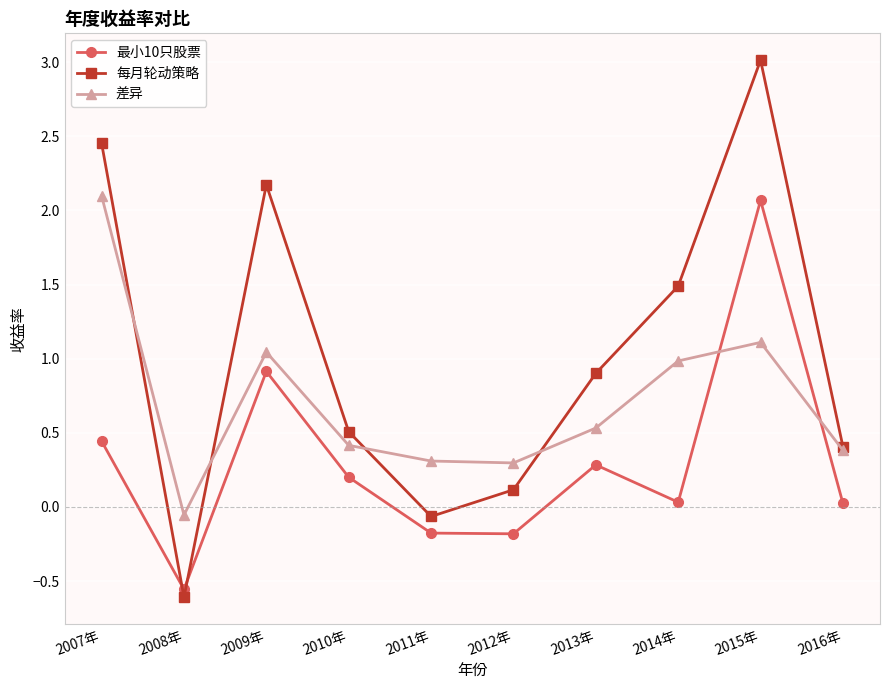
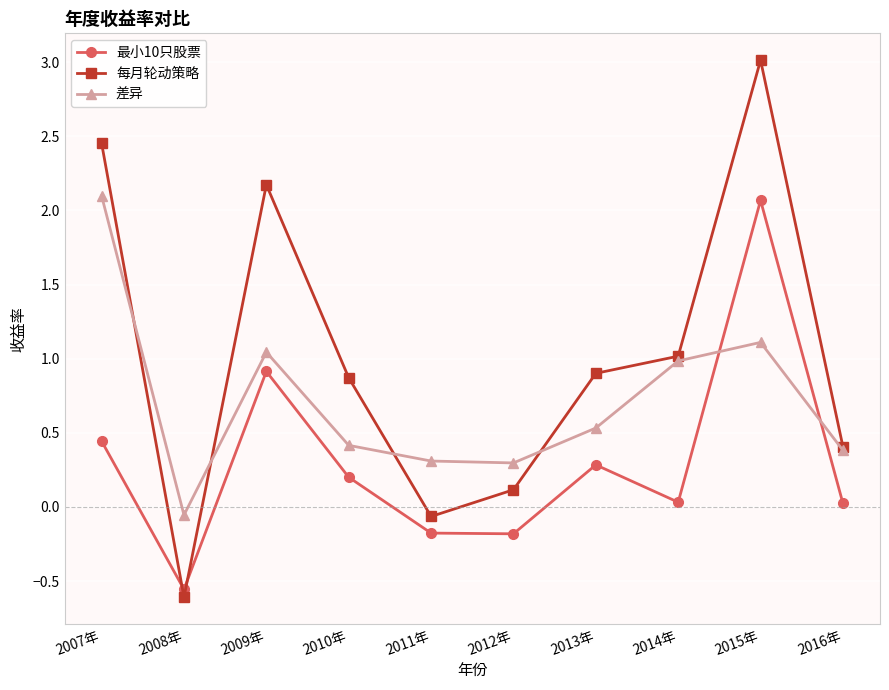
每月轮动策略, 2010年: 0.51 -> 0.87
每月轮动策略, 2014年: 1.49 -> 1.02
